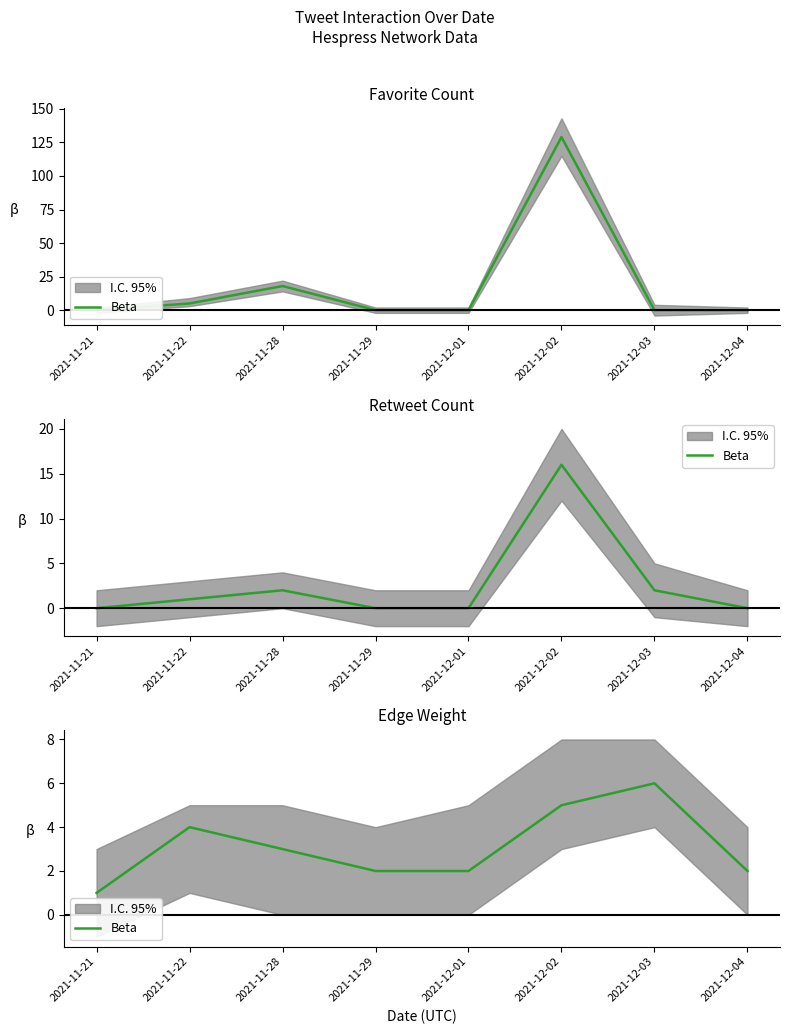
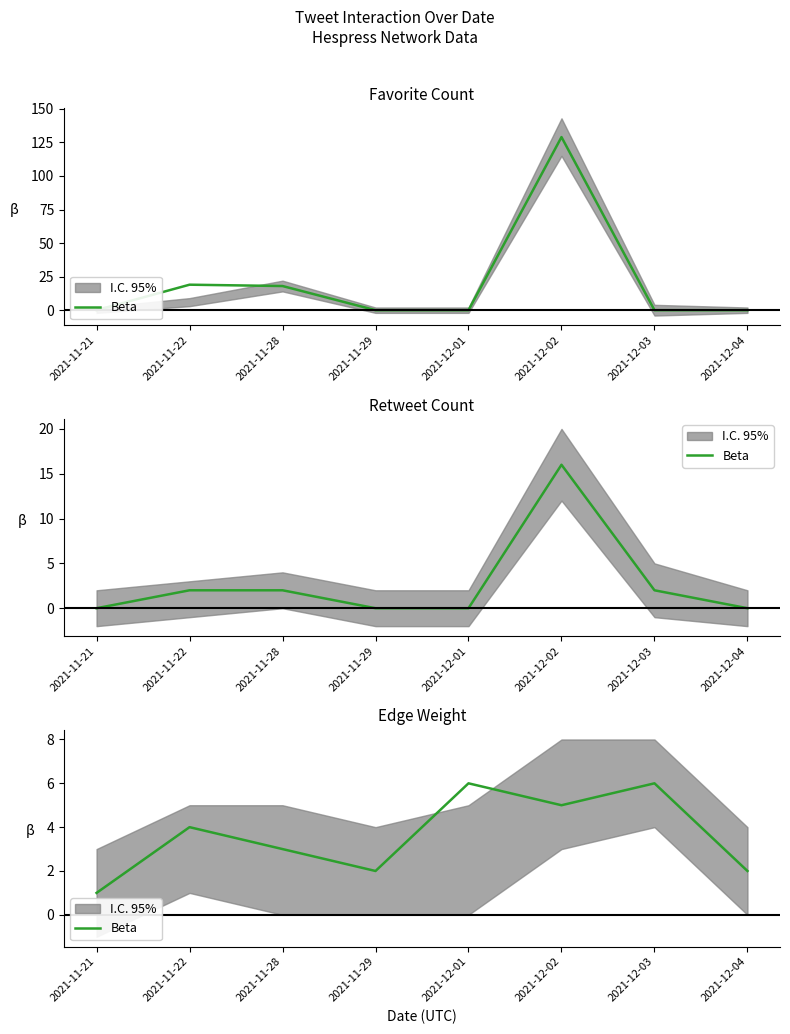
Favorite Count, Beta, 2021-11-22: 5 -> 19
Retweet Count, Beta, 2021-11-22: 1 -> 2
Edge Weight, Beta, 2021-12-01: 2 -> 6
